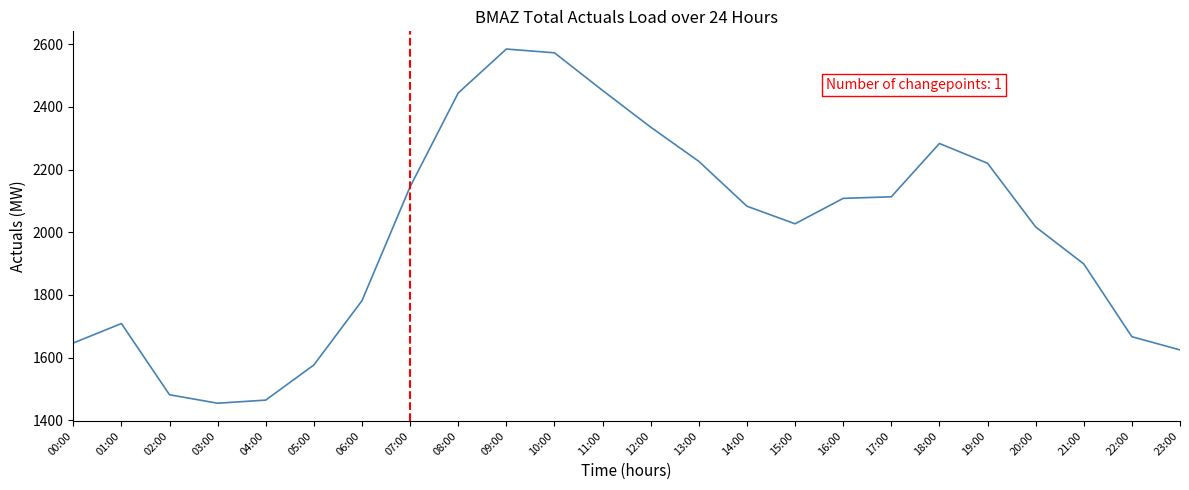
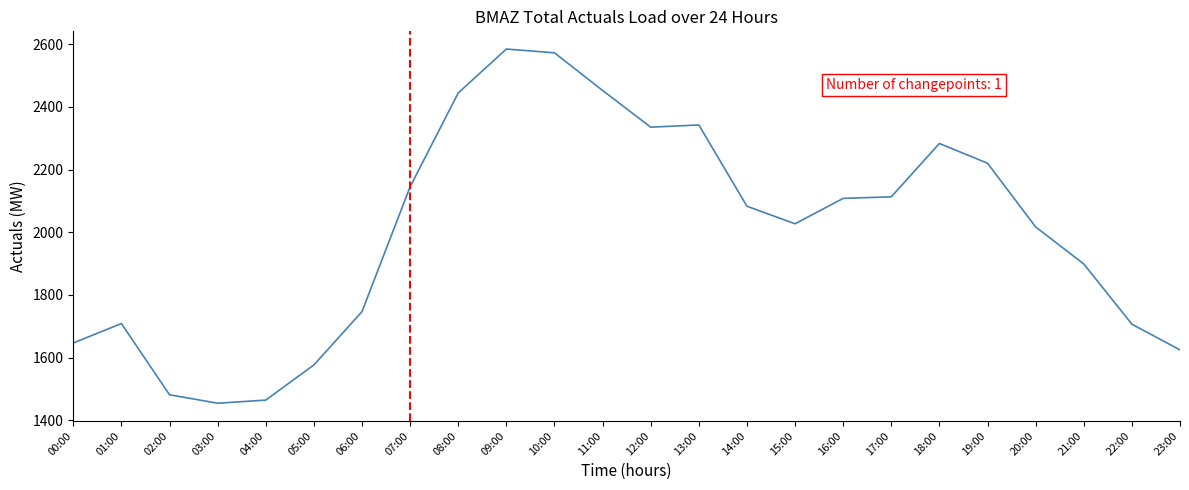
06:00: 1780 -> 1750
13:00: 2230 -> 2340
22:00: 1670 -> 1710
